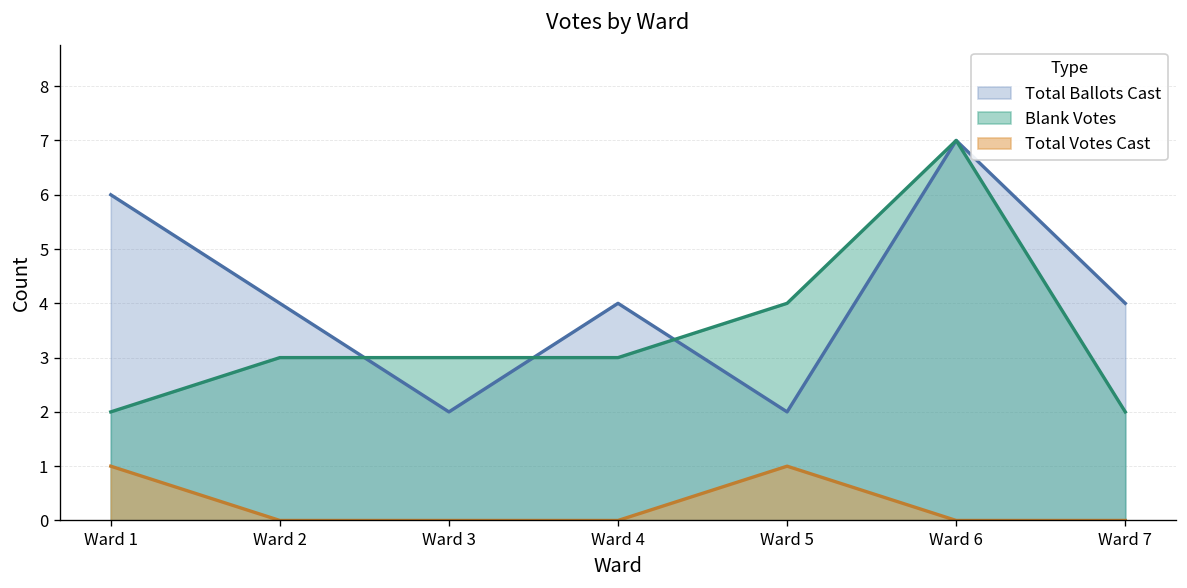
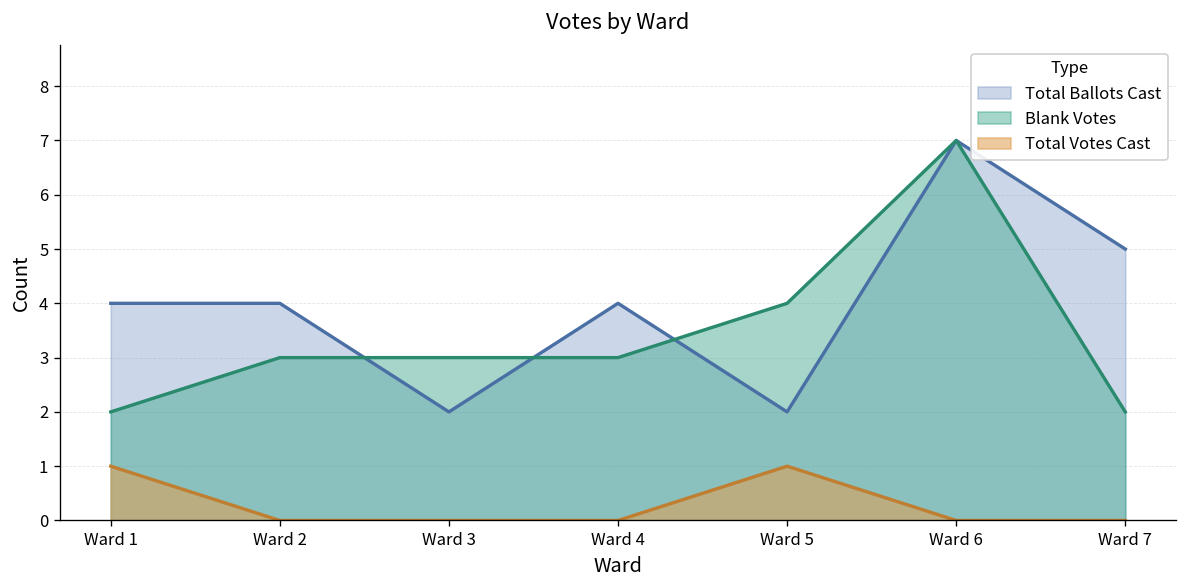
Total Ballots Cast, Ward 1: 6 -> 4
Total Ballots Cast, Ward 7: 4 -> 5
